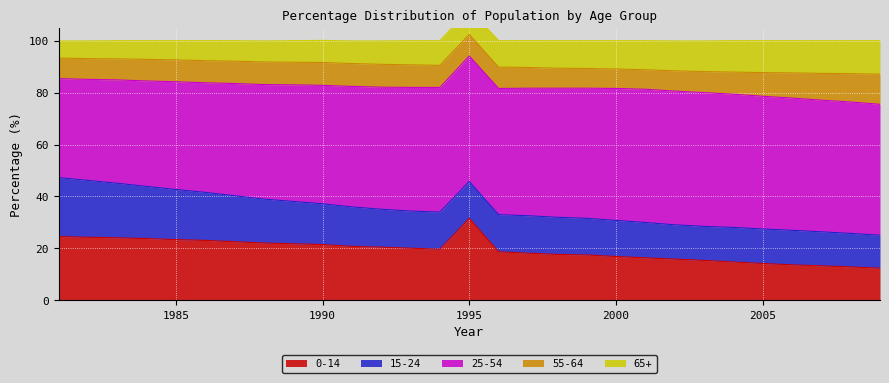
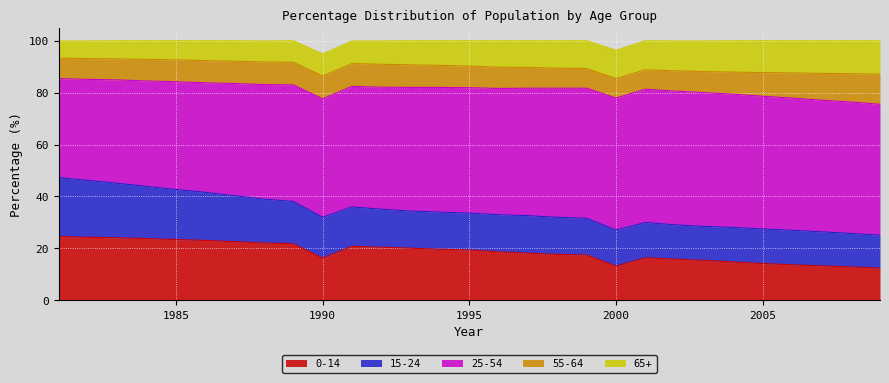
0-14, 1990: 22 -> 16
0-14, 1995: 32 -> 19
0-14, 2000: 17 -> 13
